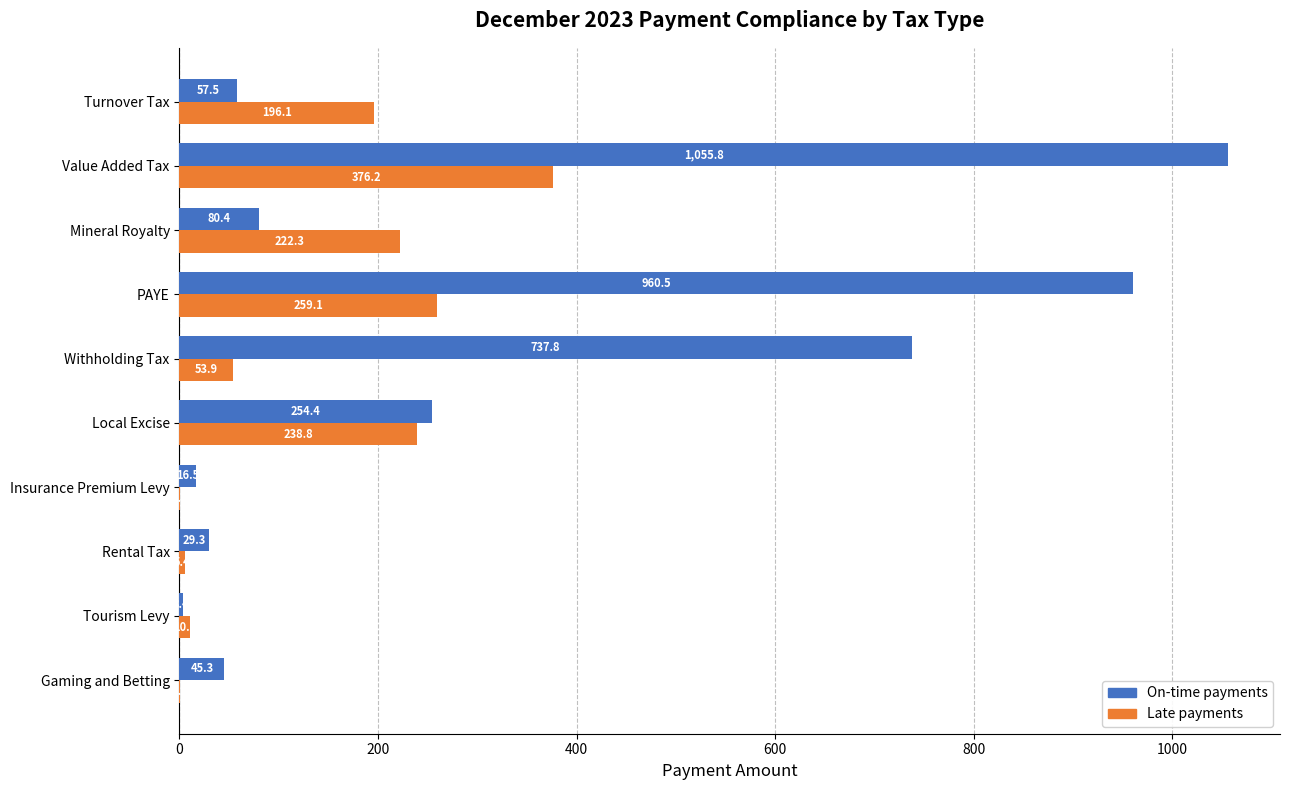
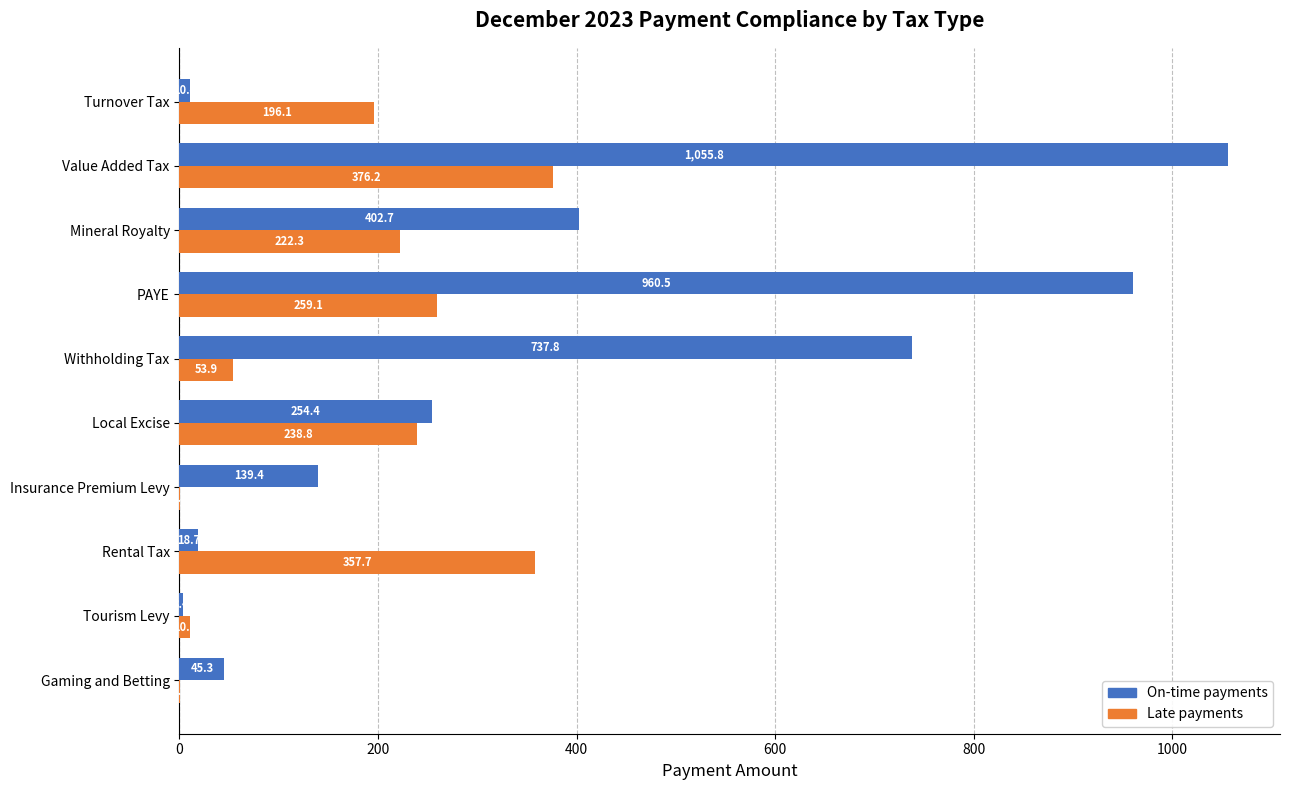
On-time payments, Turnover Tax: 60 -> 10
On-time payments, Mineral Royalty: 80.4 -> 402.7
On-time payments, Insurance Premium Levy: 16.5 -> 139.4
On-time payments, Rental Tax: 29.3 -> 18.7
Late payments, Rental Tax: 10 -> 360
